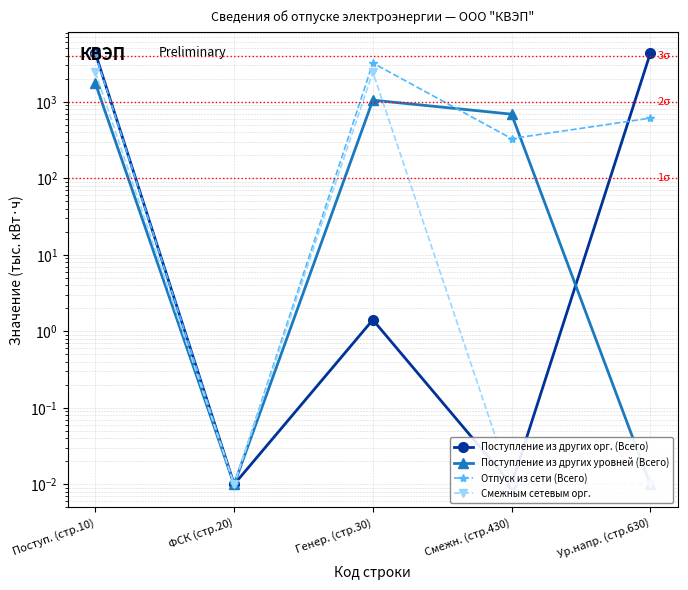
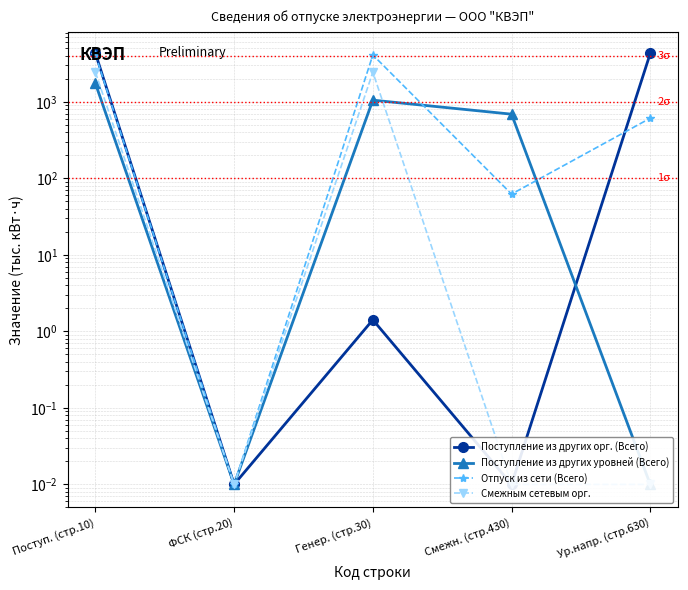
Отпуск из сети (Всего), Генер. (стр.30): 3200 -> 4000
Отпуск из сети (Всего), Смежн. (стр.430): 330 -> 60
